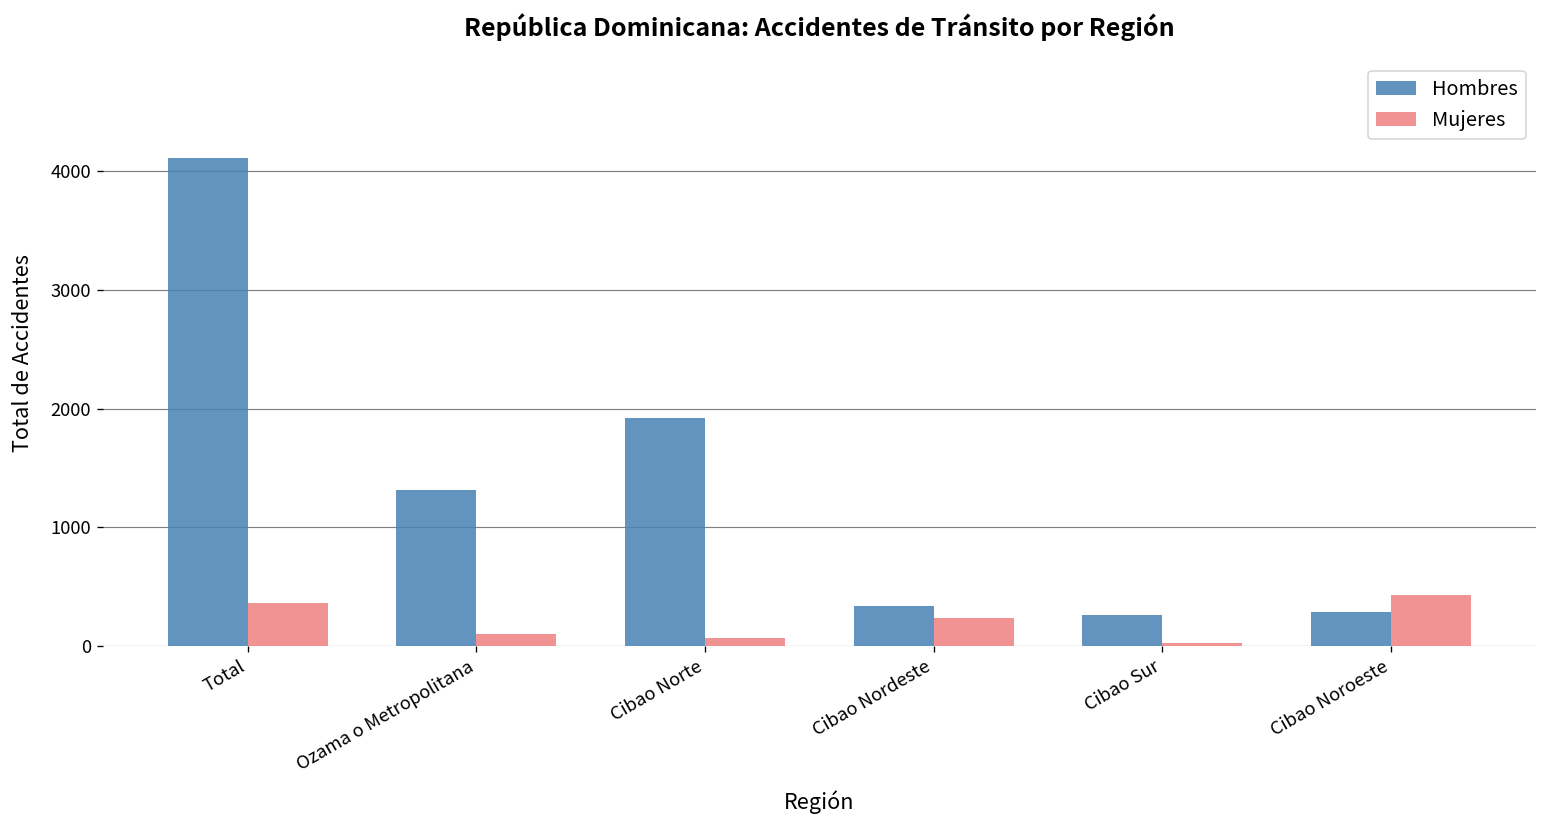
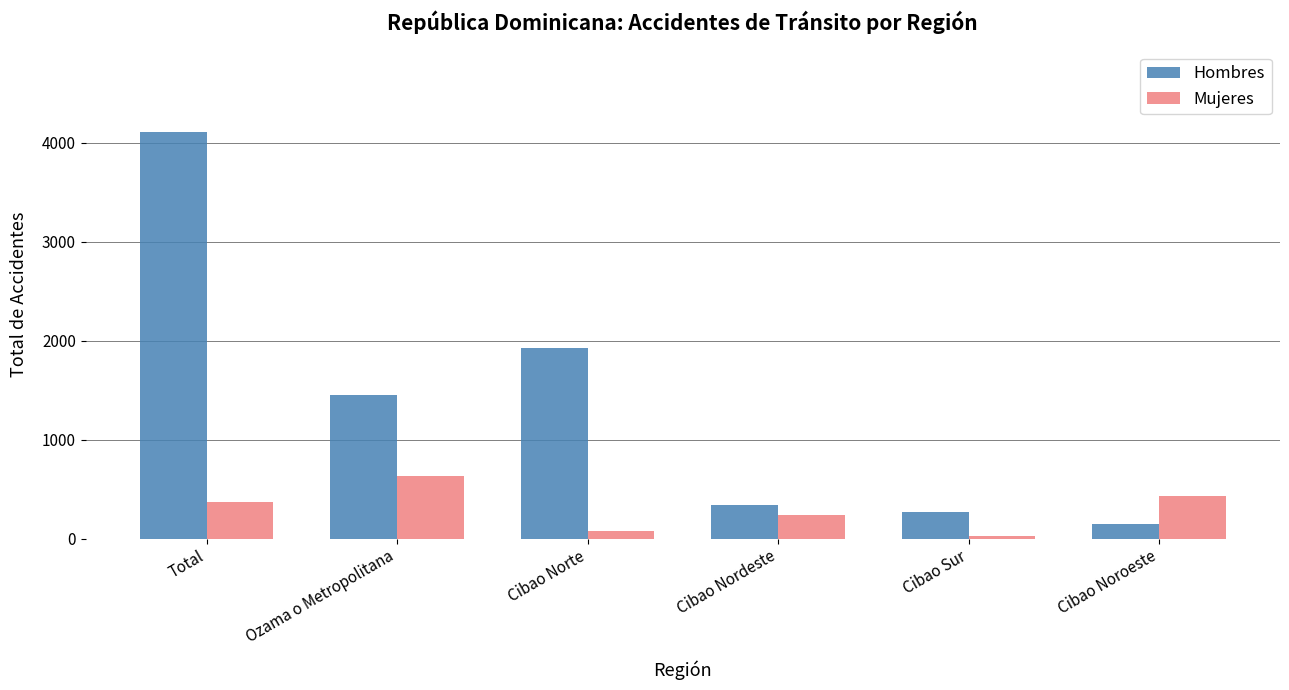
Hombres, Ozama o Metropolitana: 1300 -> 1400
Mujeres, Ozama o Metropolitana: 100 -> 600
Hombres, Cibao Noroeste: 300 -> 100
